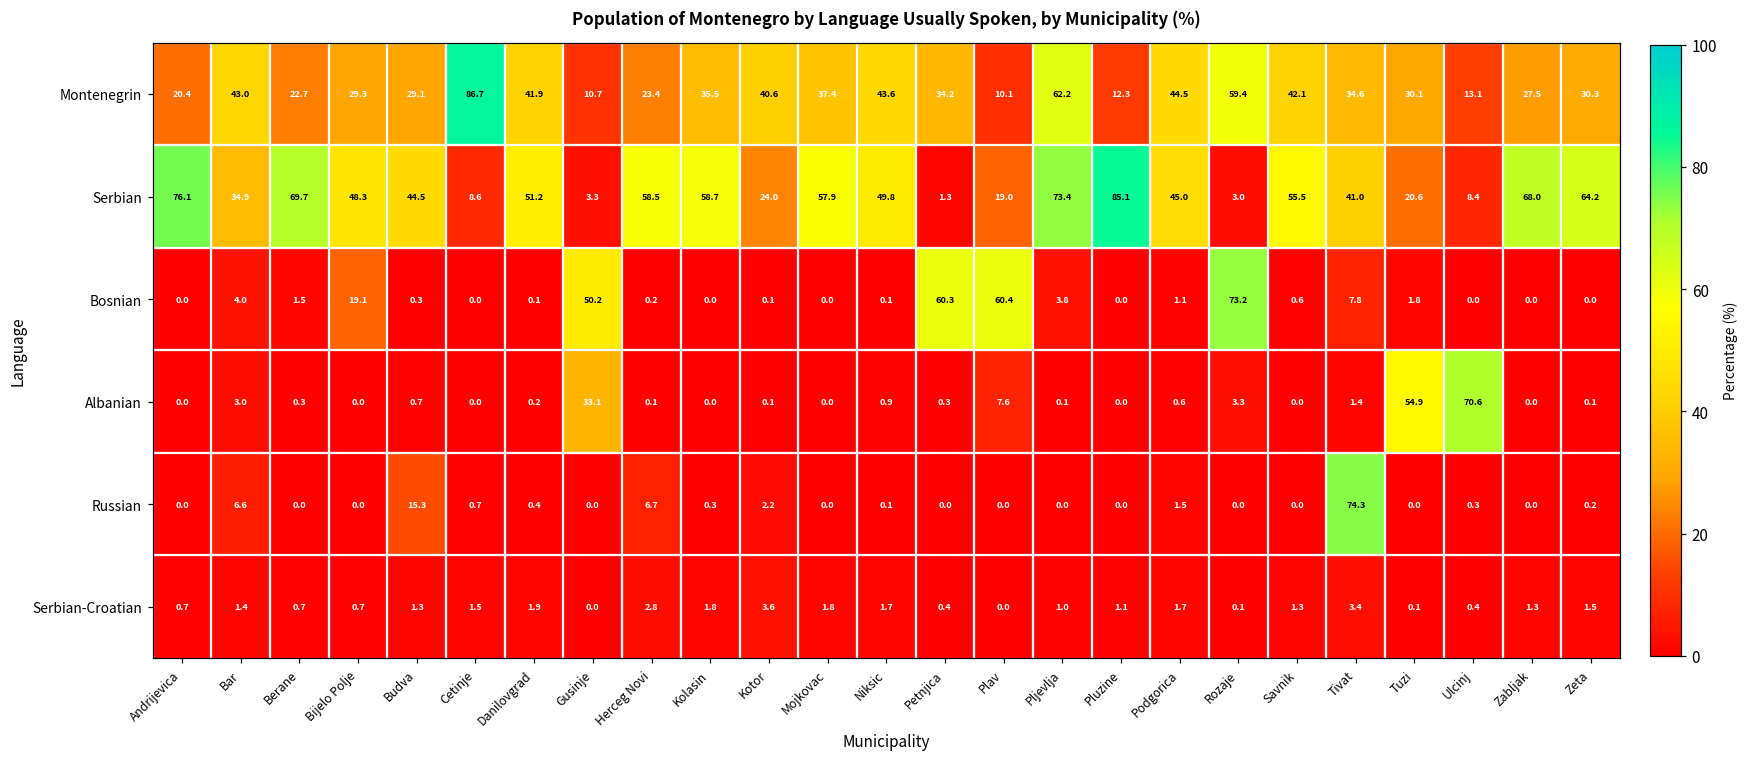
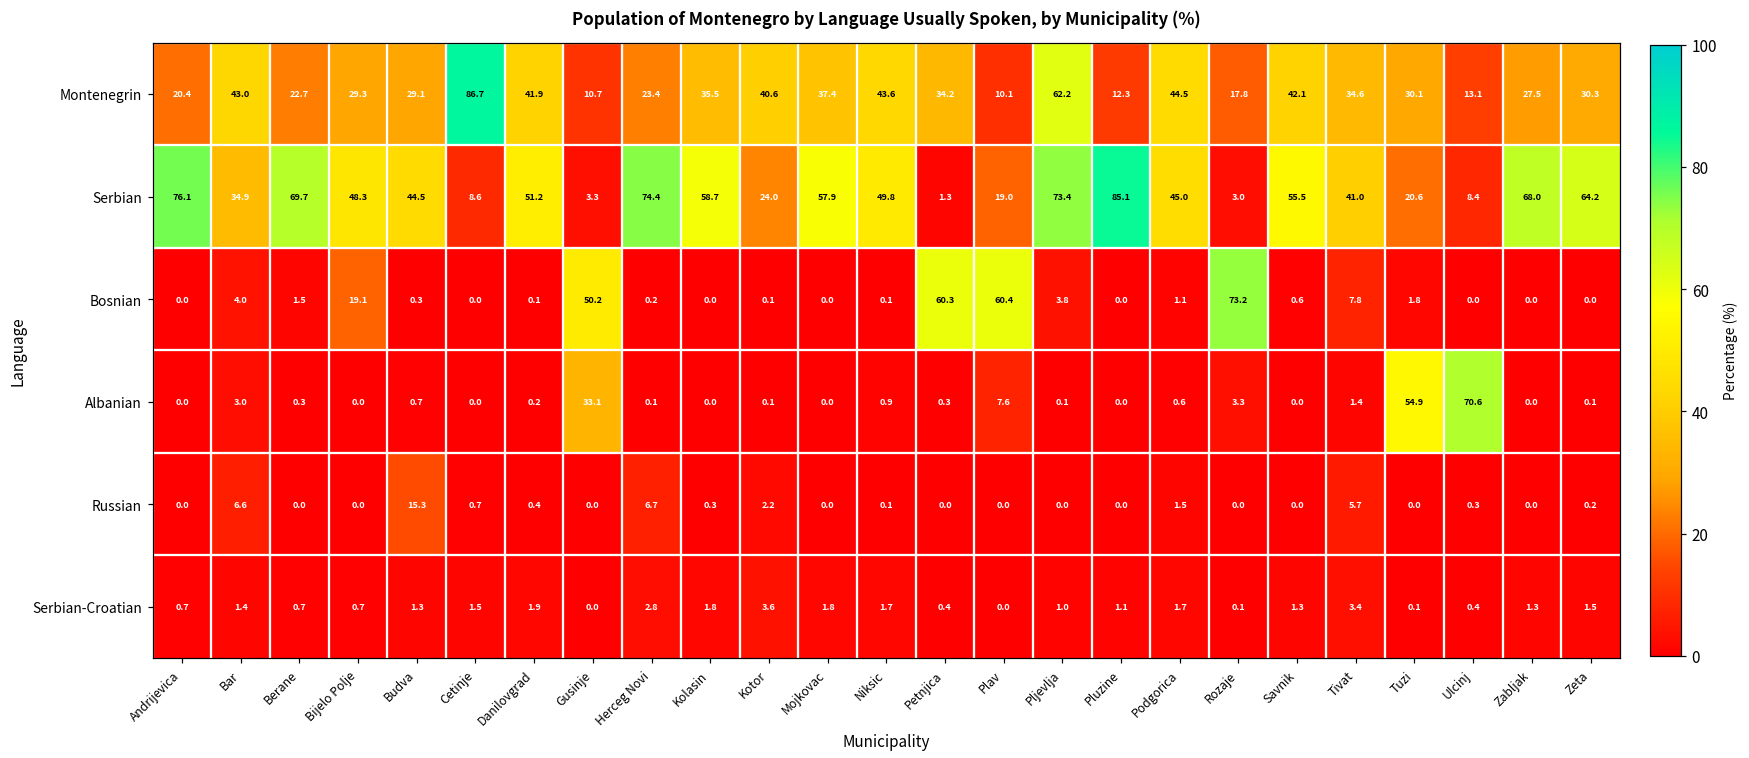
Montenegrin, Rozaje: 59.4 -> 17.8
Serbian, Herceg Novi: 58.5 -> 74.4
Russian, Tivat: 74.3 -> 5.7
